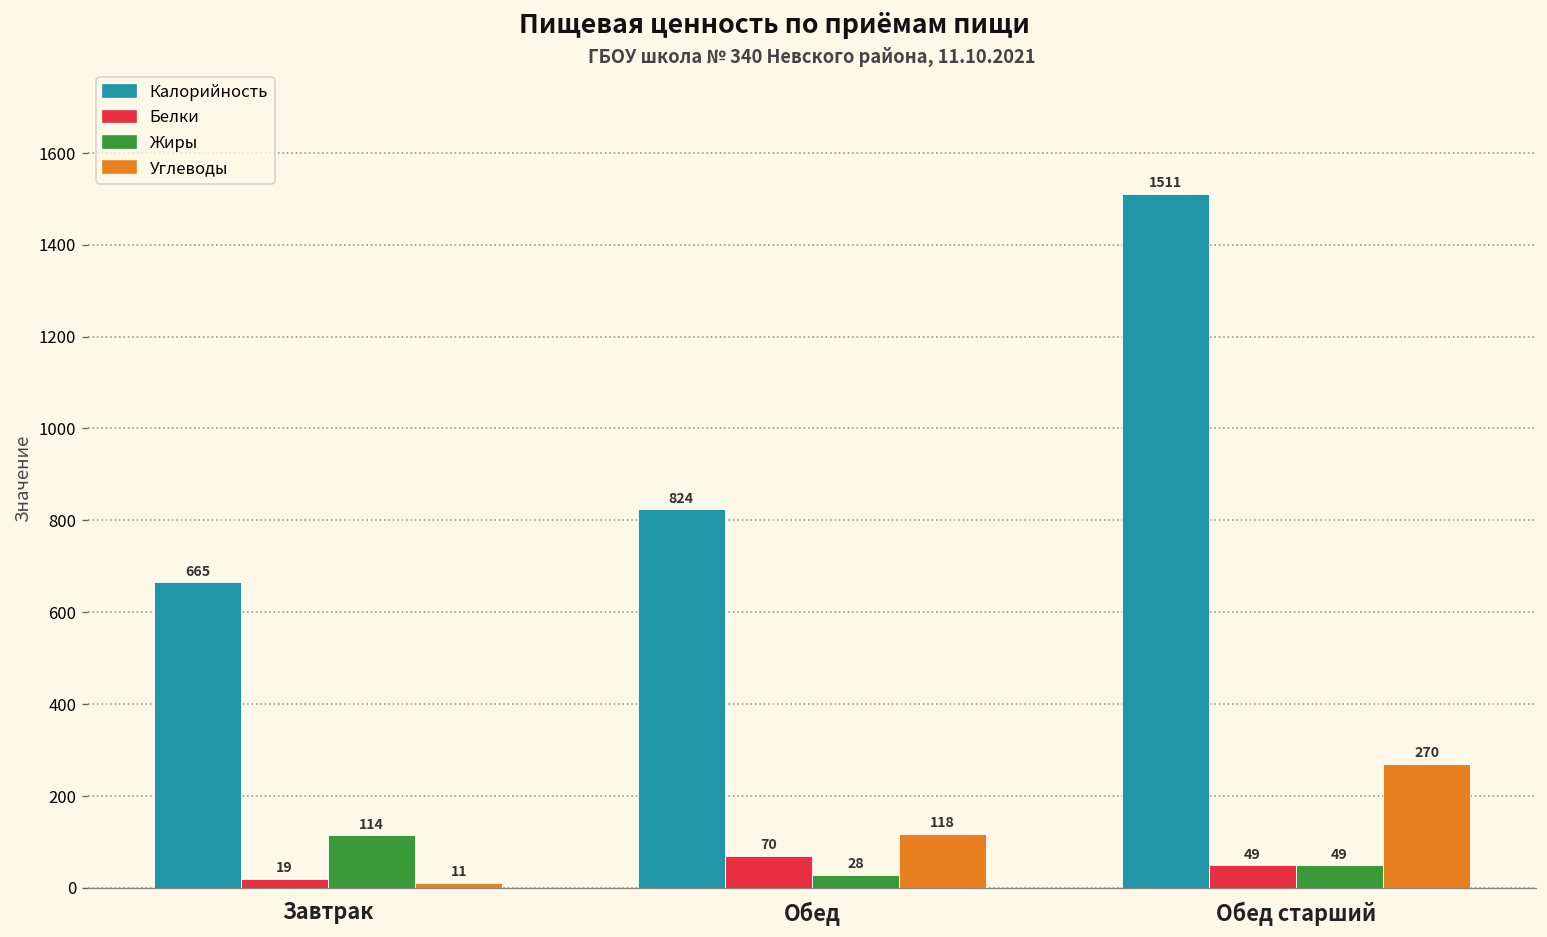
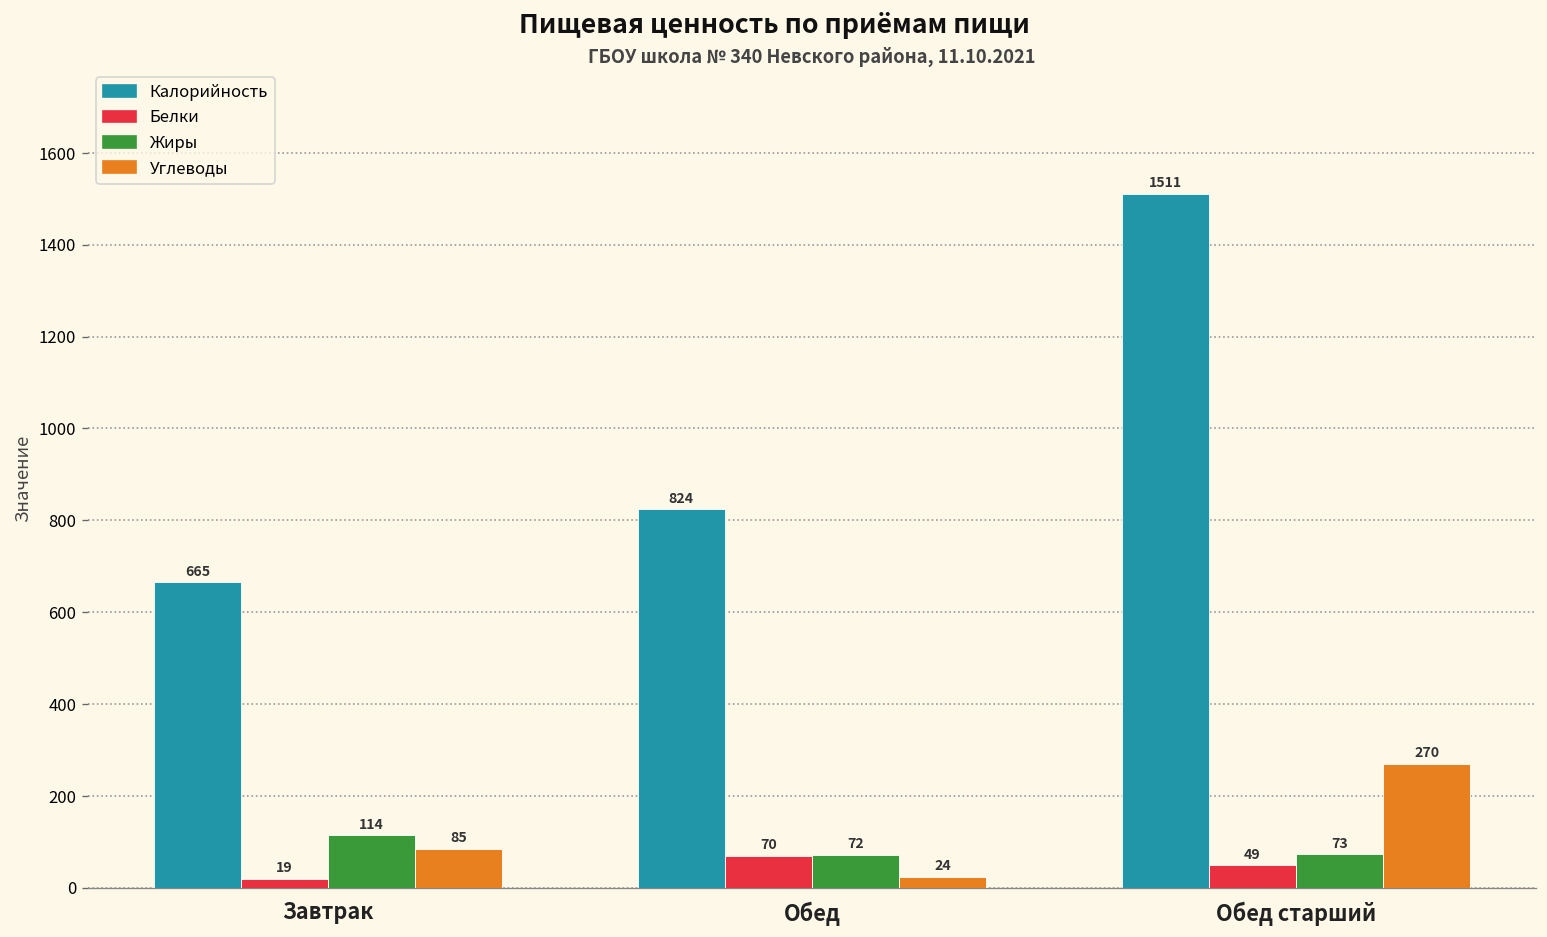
Углеводы, Завтрак: 11 -> 85
Жиры, Обед: 28 -> 72
Углеводы, Обед: 118 -> 24
Жиры, Обед старший: 49 -> 73
